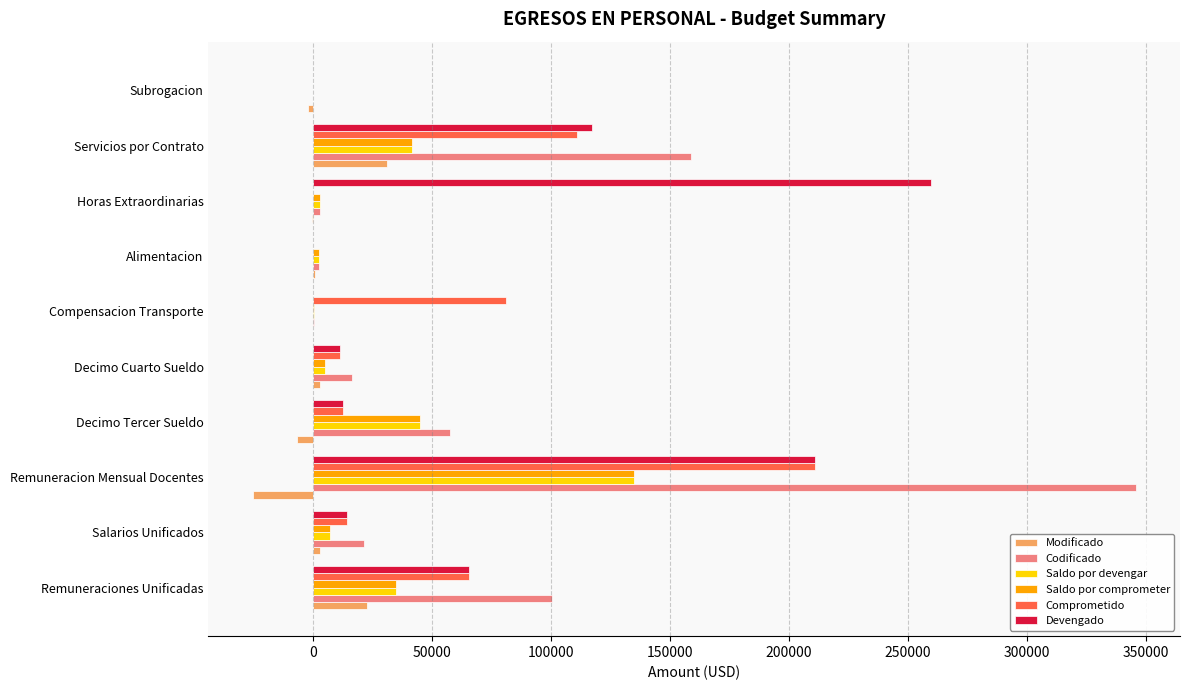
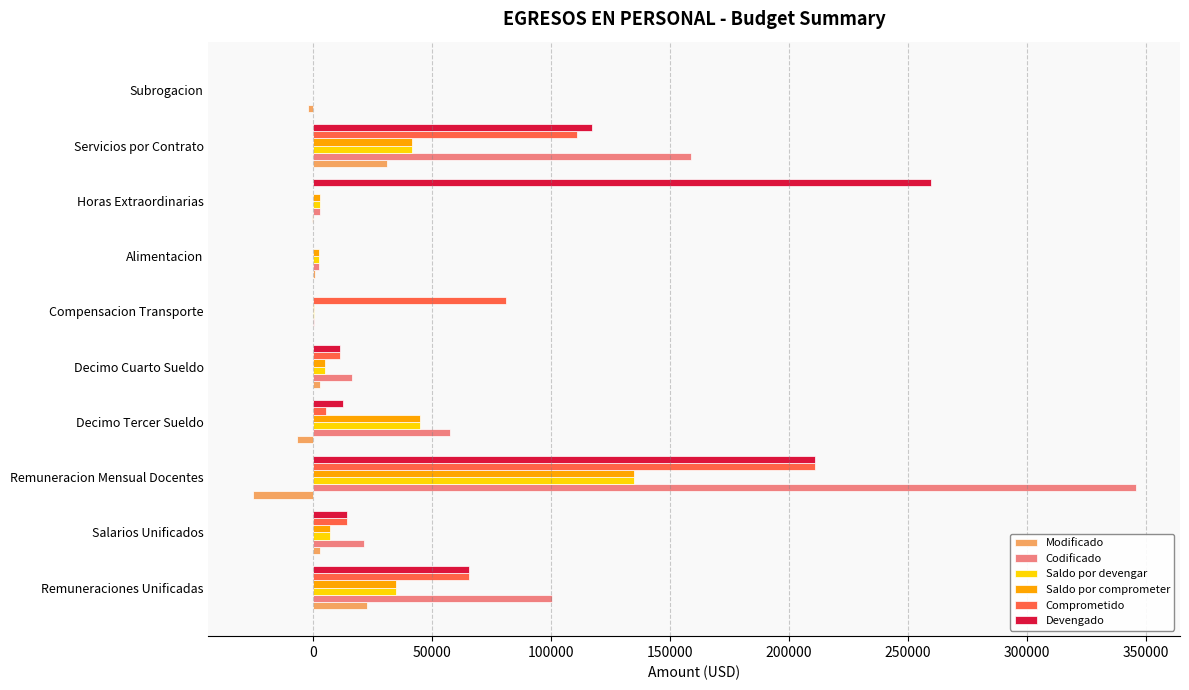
Comprometido, Decimo Tercer Sueldo: 12000 -> 6000
